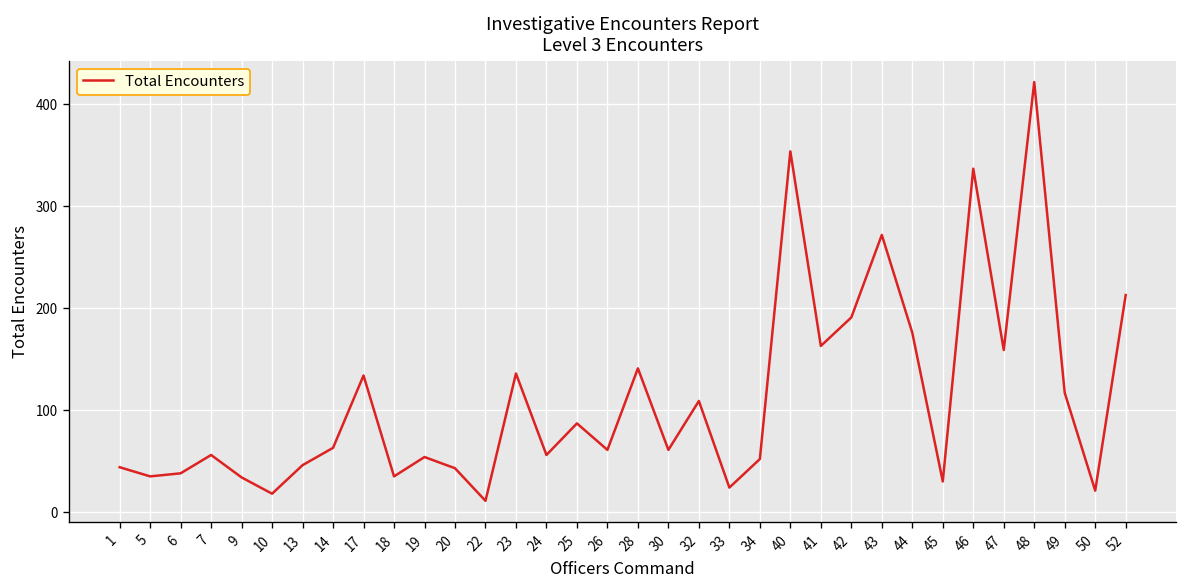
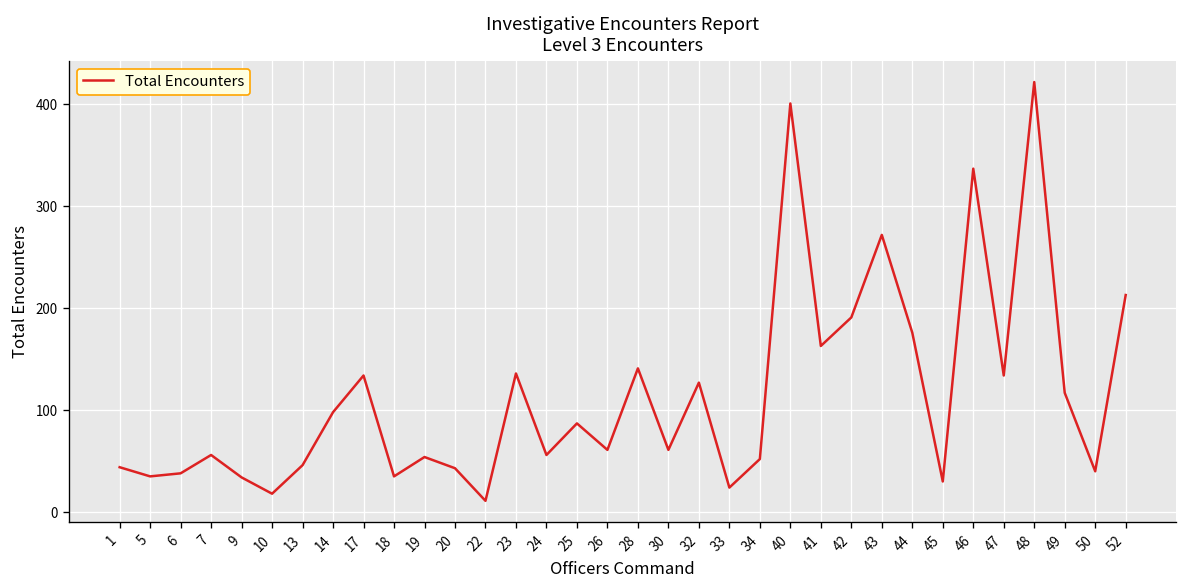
14: 60 -> 100
32: 110 -> 130
40: 350 -> 400
47: 160 -> 130
50: 20 -> 40
